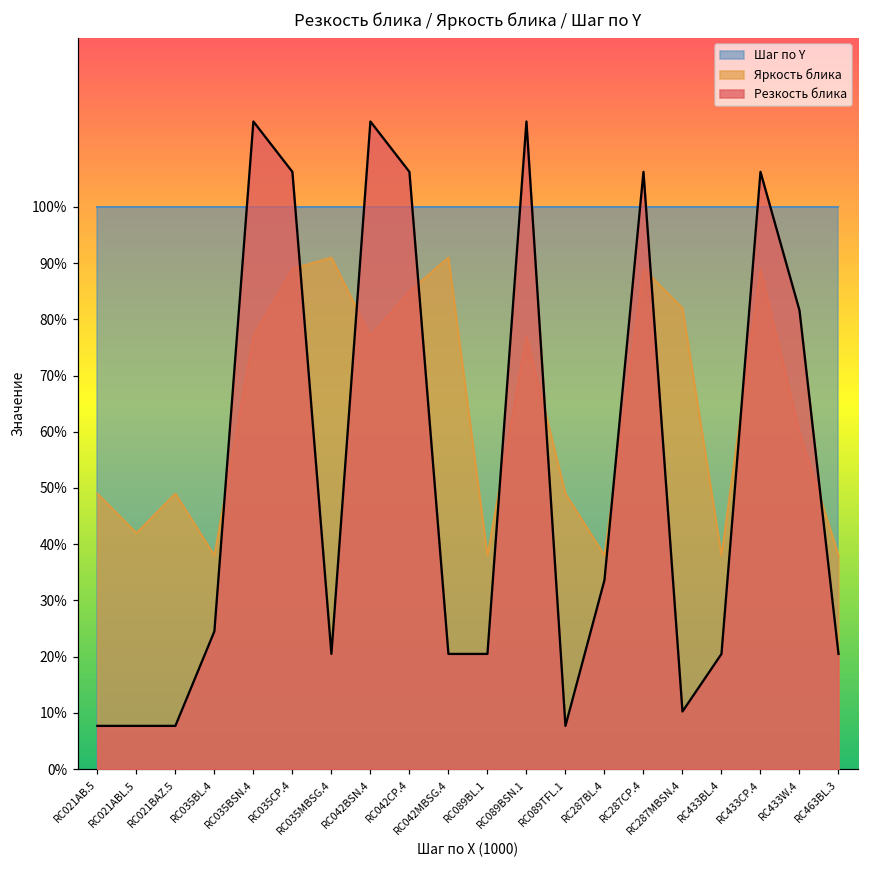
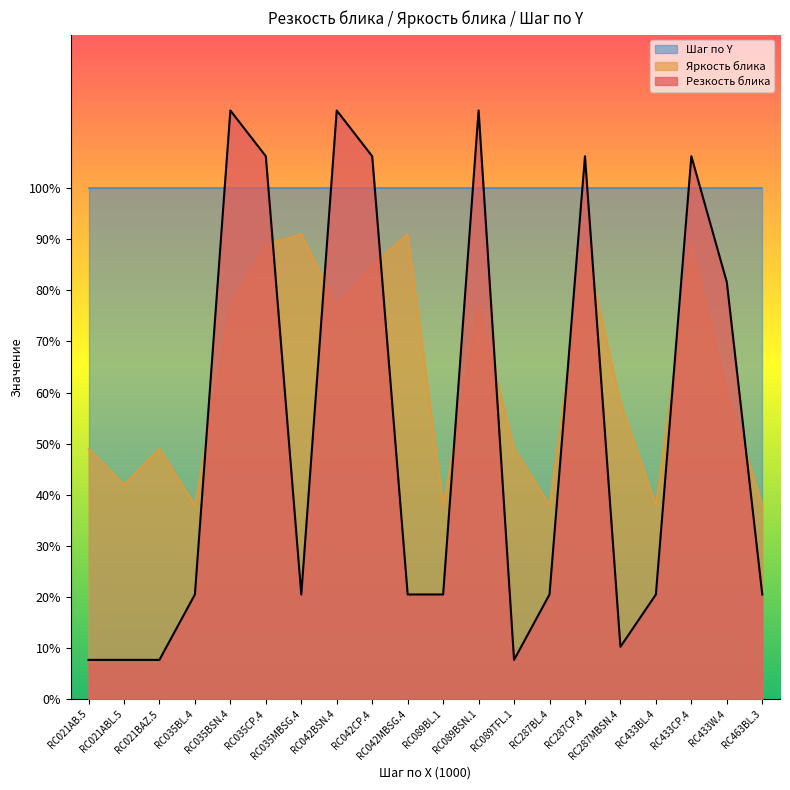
Резкость блика, RC035BL.4: 25% -> 20%
Резкость блика, RC287BL.4: 34% -> 20%
Яркость блика, RC287MBSN.4: 82% -> 58%
